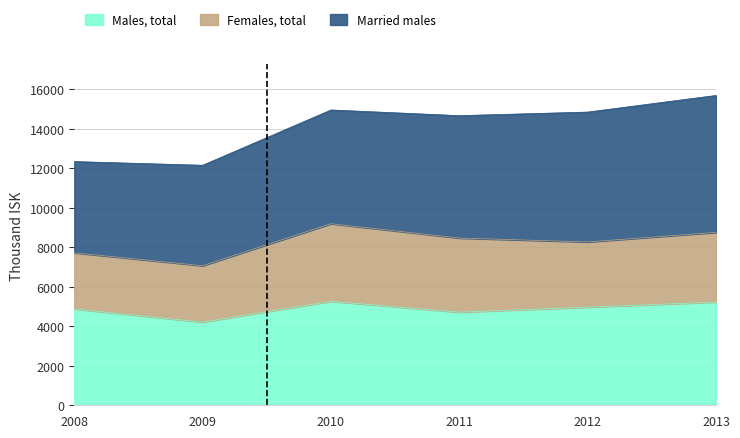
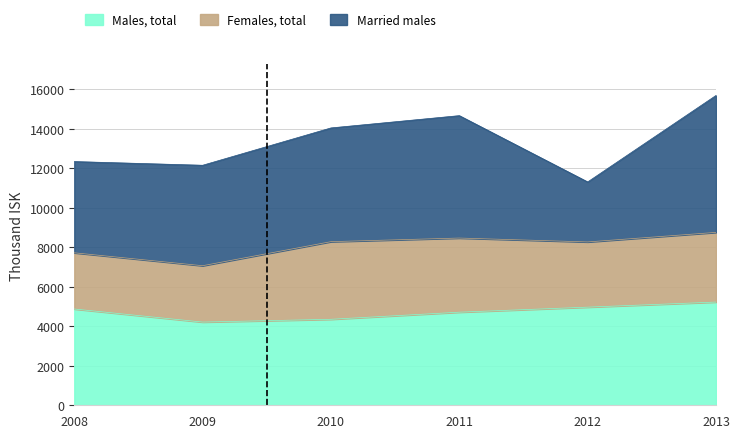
Males, total, 2010: 5300 -> 4400
Married males, 2012: 6600 -> 3000
